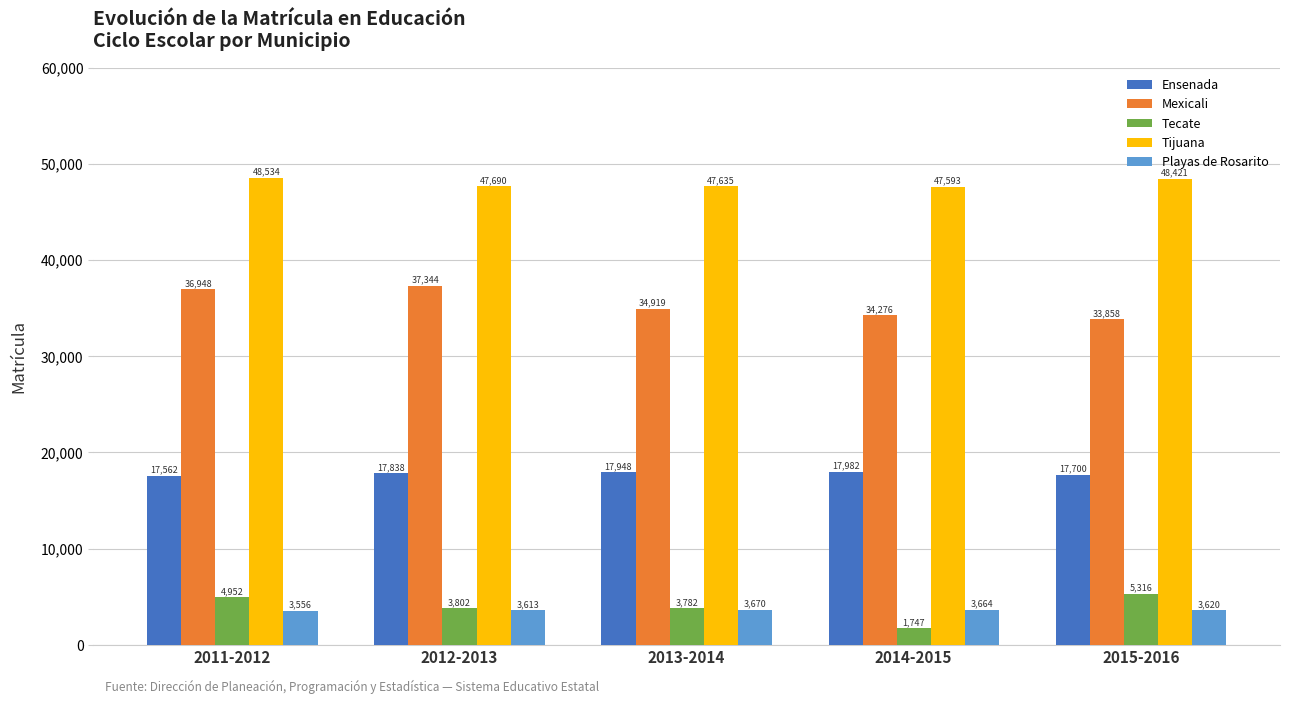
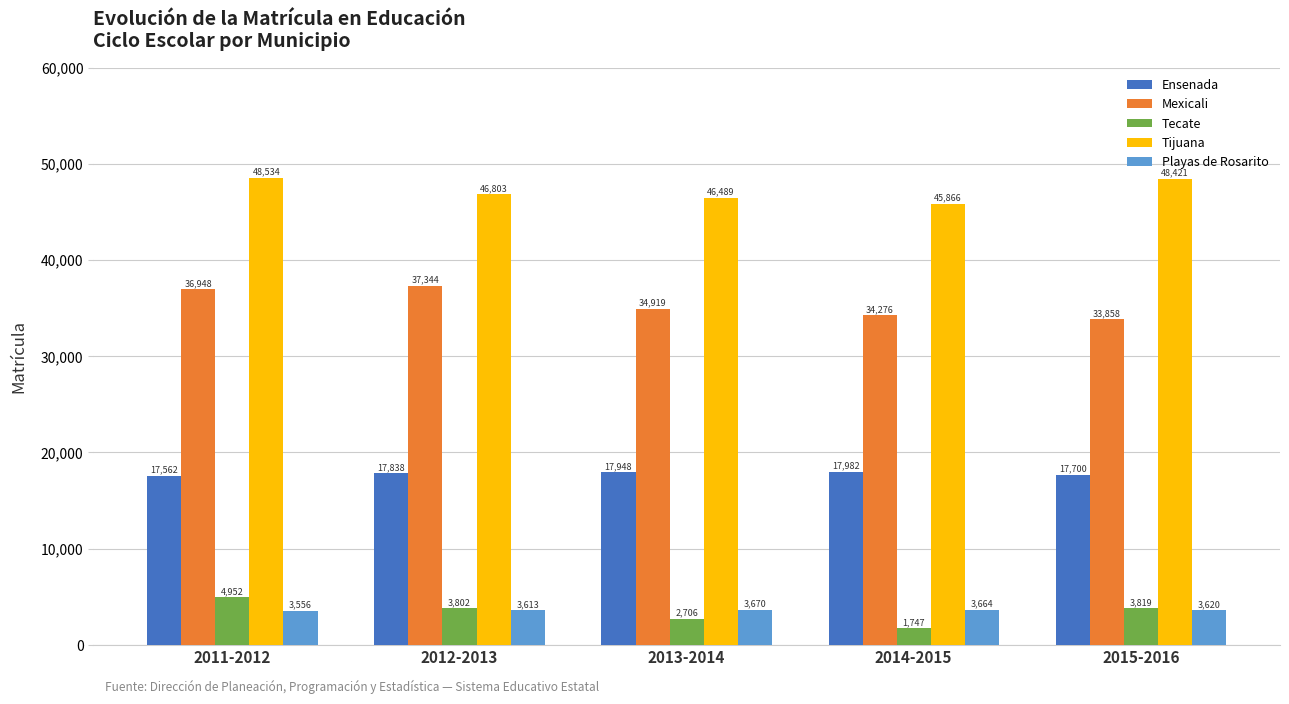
Tijuana, 2012-2013: 47,690 -> 46,803
Tecate, 2013-2014: 3,782 -> 2,706
Tijuana, 2013-2014: 47,635 -> 46,489
Tijuana, 2014-2015: 47,593 -> 45,866
Tecate, 2015-2016: 5,316 -> 3,819
